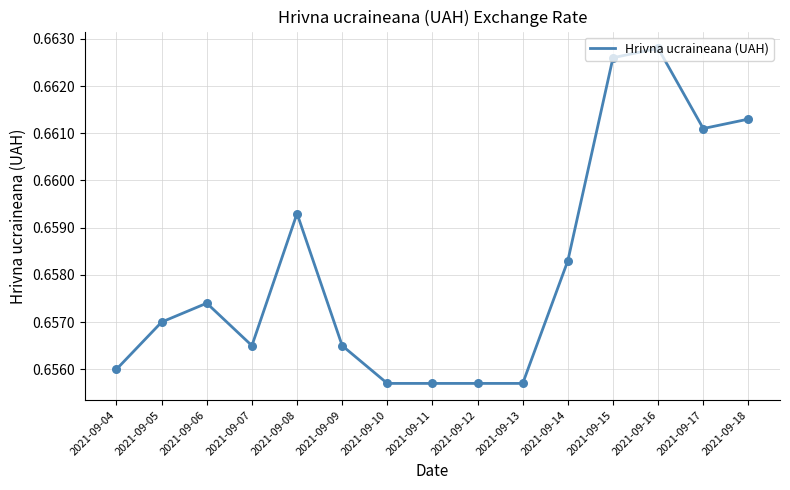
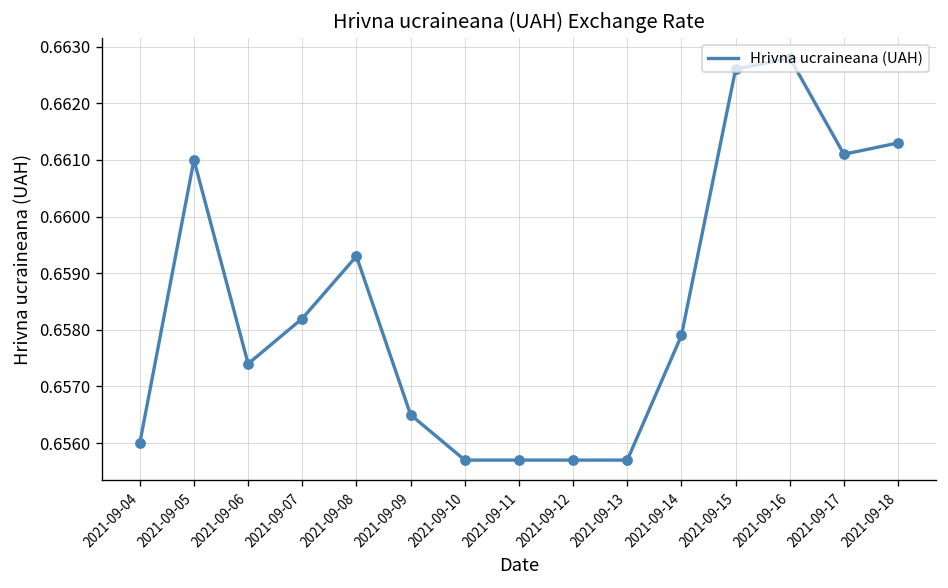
2021-09-05: 0.657 -> 0.661
2021-09-07: 0.6565 -> 0.6582
2021-09-14: 0.6583 -> 0.6579
